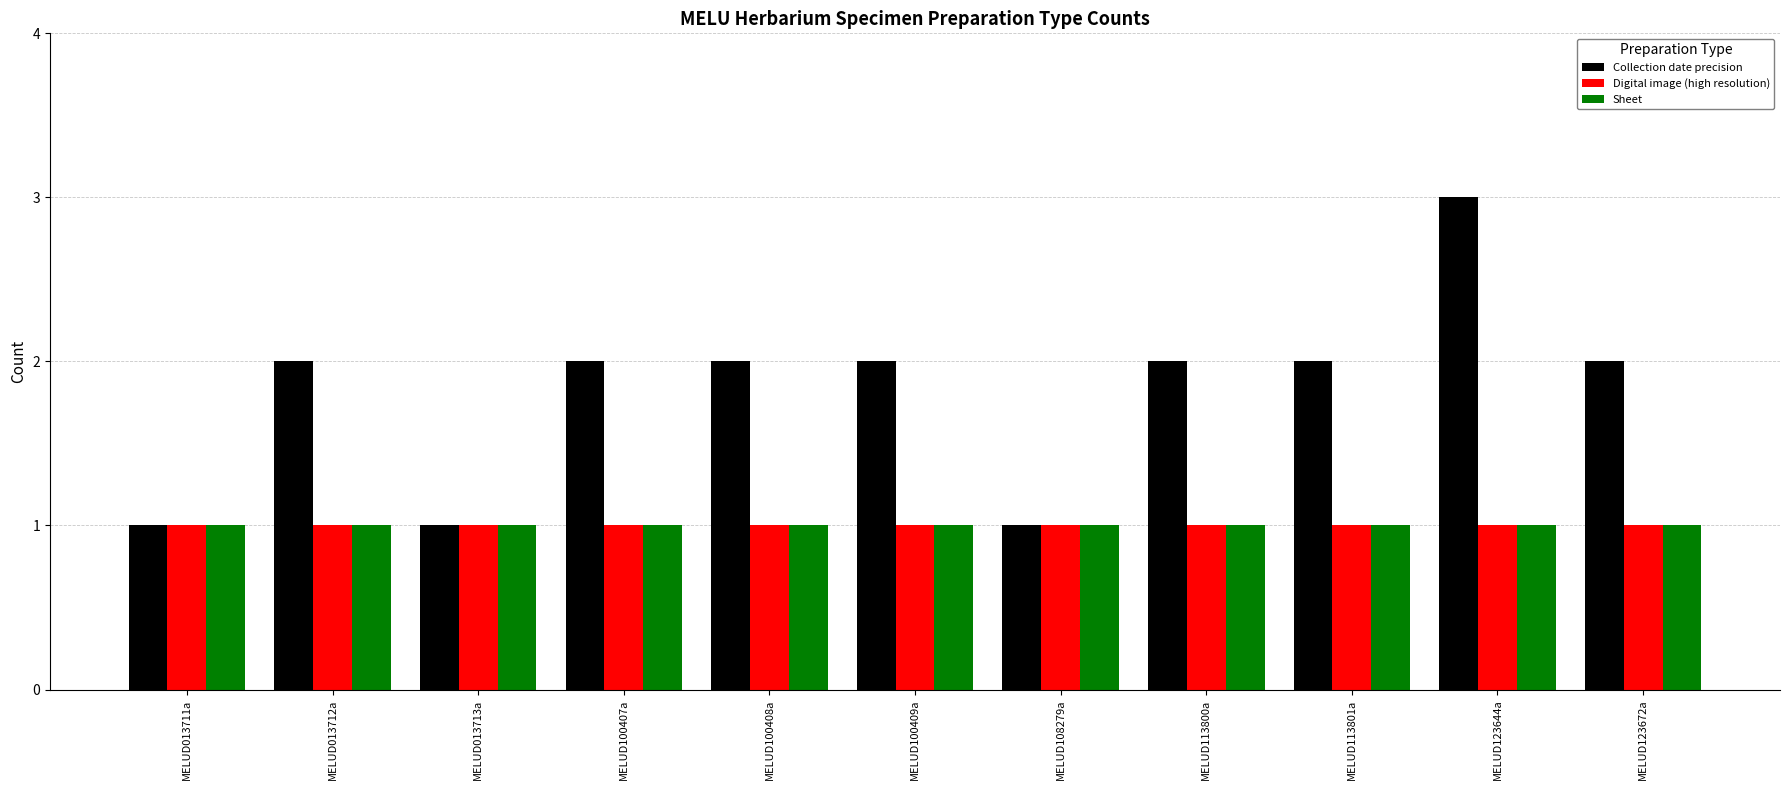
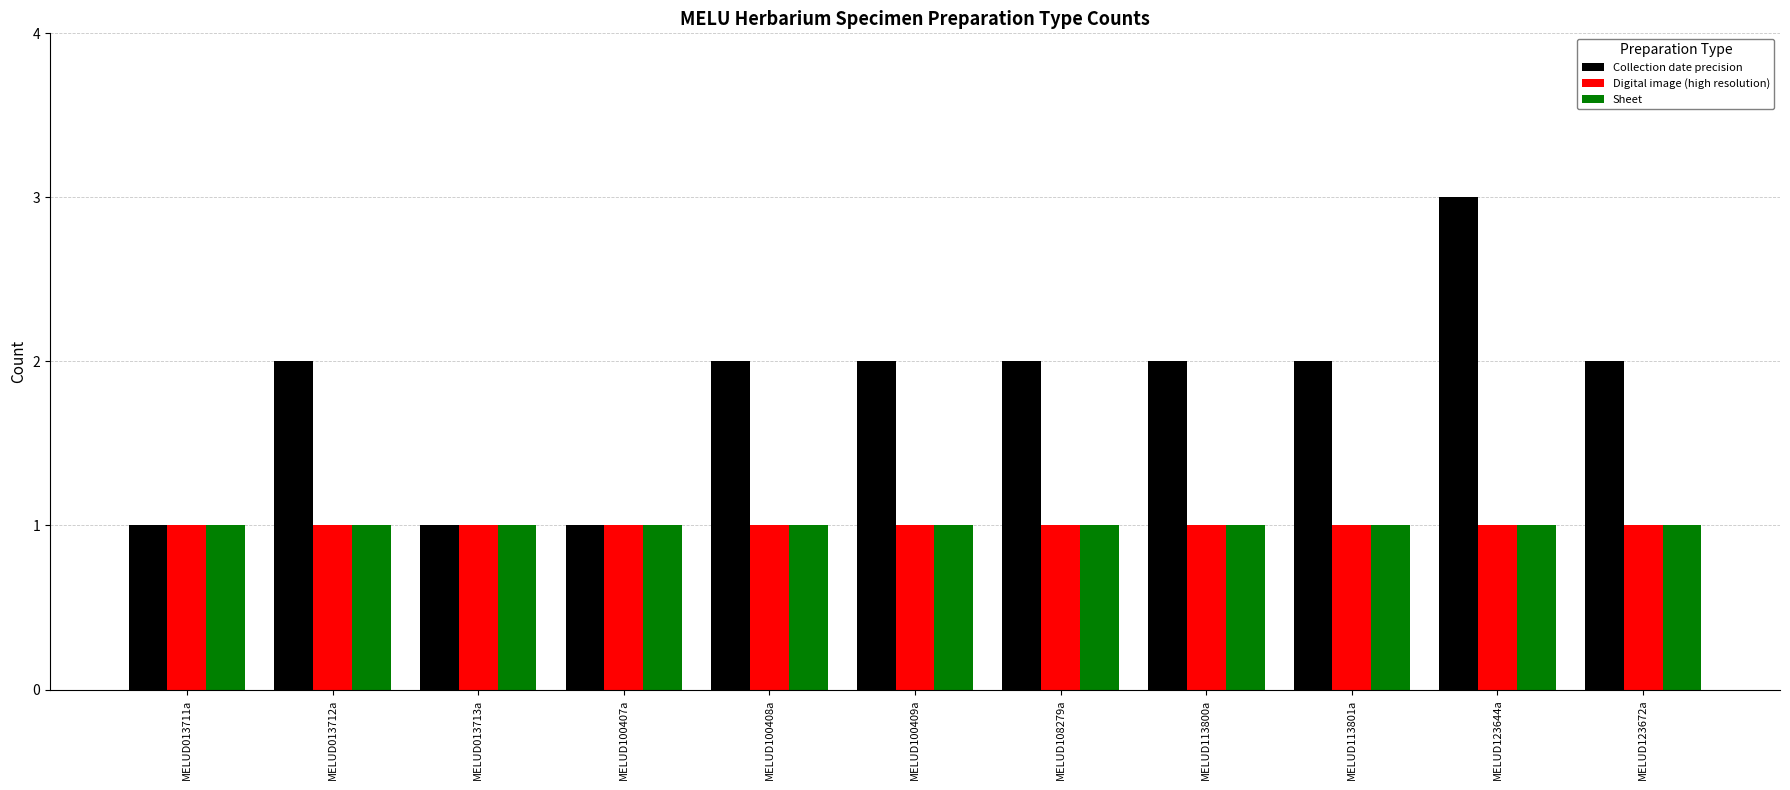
Collection date precision, MELUD100407a: 2 -> 1
Collection date precision, MELUD108279a: 1 -> 2
